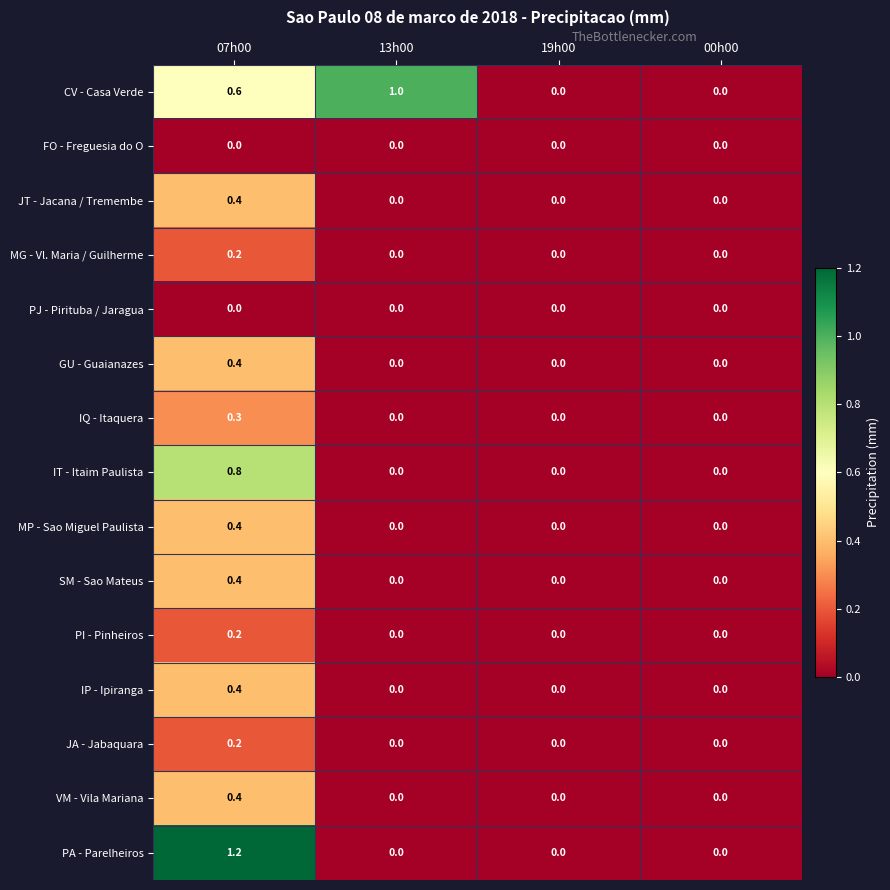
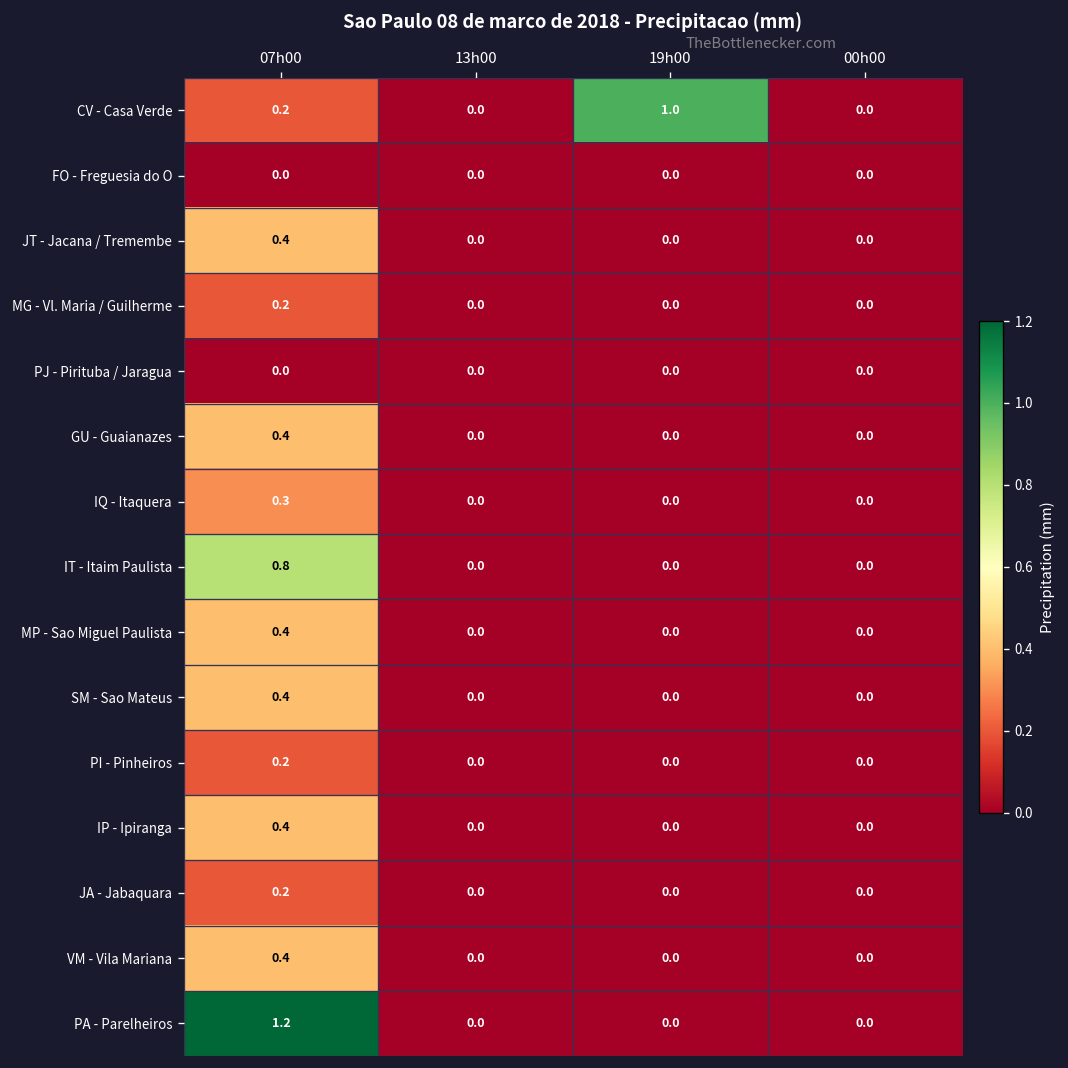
CV - Casa Verde, 07h00: 0.6 -> 0.2
CV - Casa Verde, 13h00: 1.0 -> 0.0
CV - Casa Verde, 19h00: 0.0 -> 1.0
